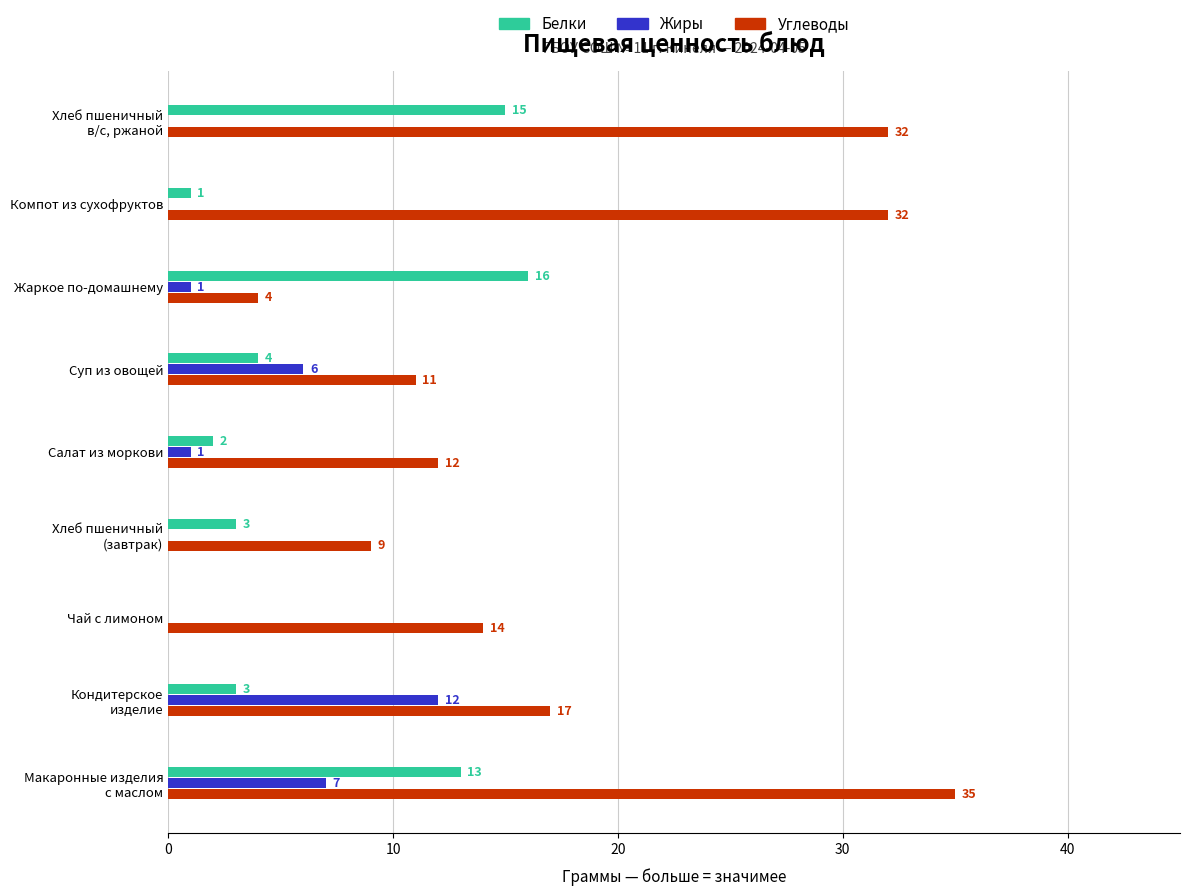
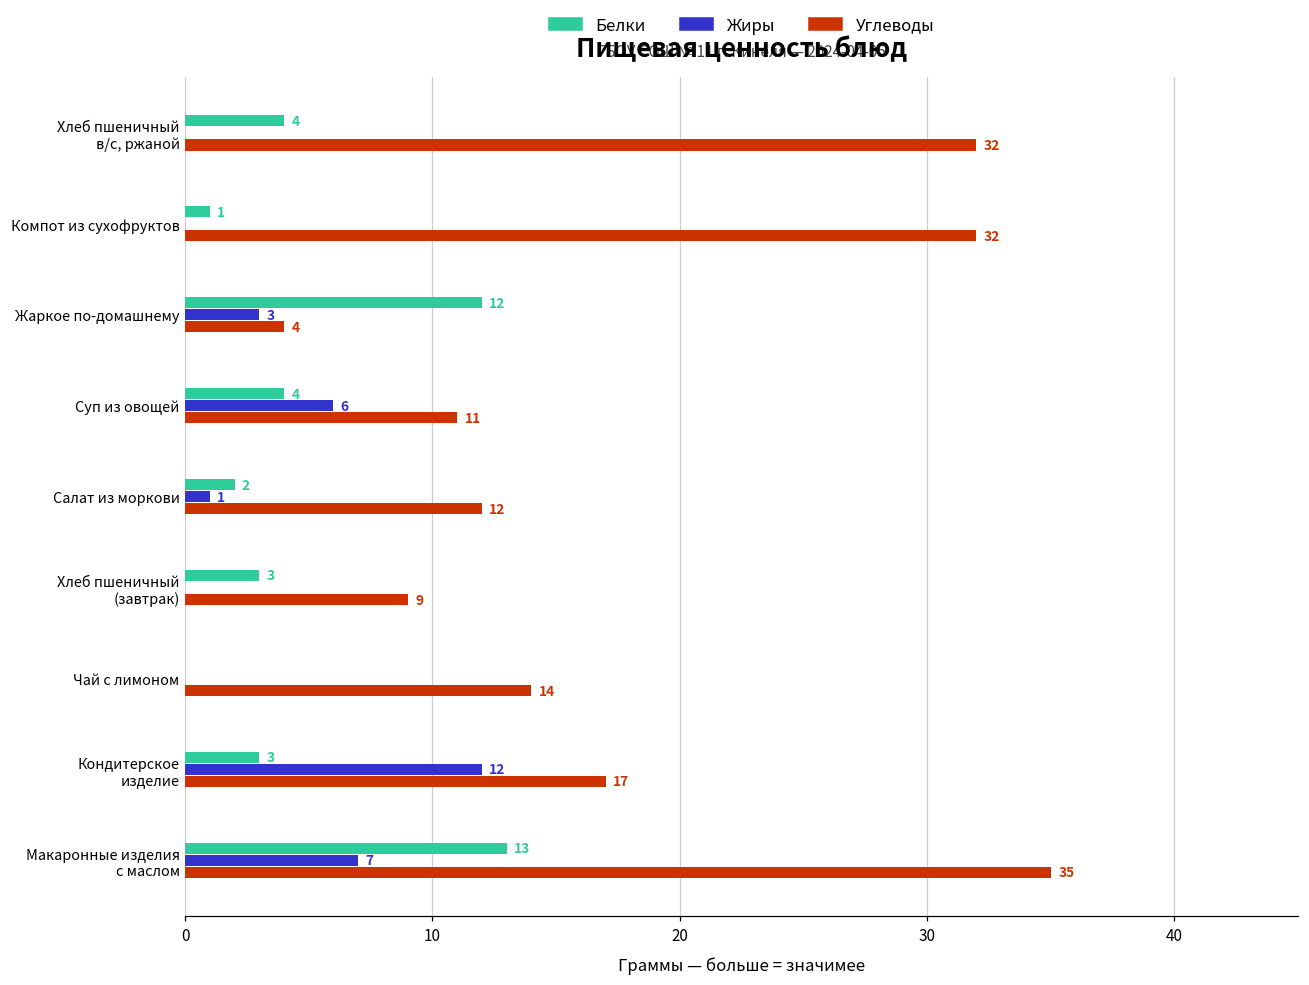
Белки, Хлеб пшеничный в/с, ржаной: 15 -> 4
Белки, Жаркое по-домашнему: 16 -> 12
Жиры, Жаркое по-домашнему: 1 -> 3
